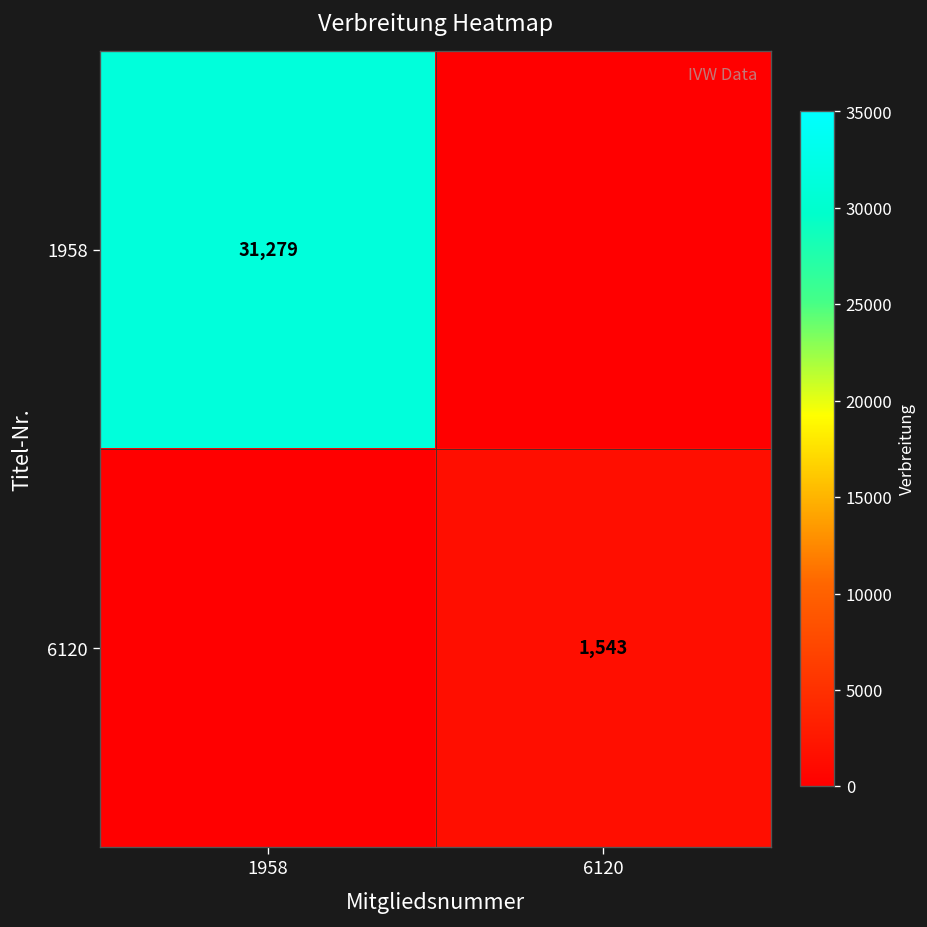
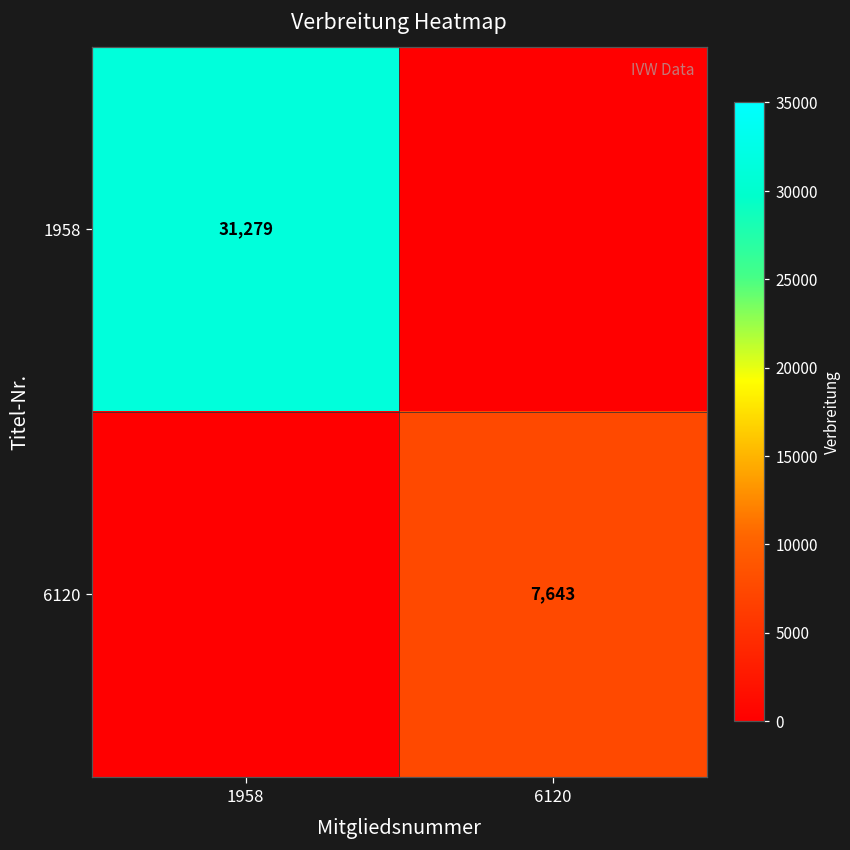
6120, 6120: 1,543 -> 7,643
